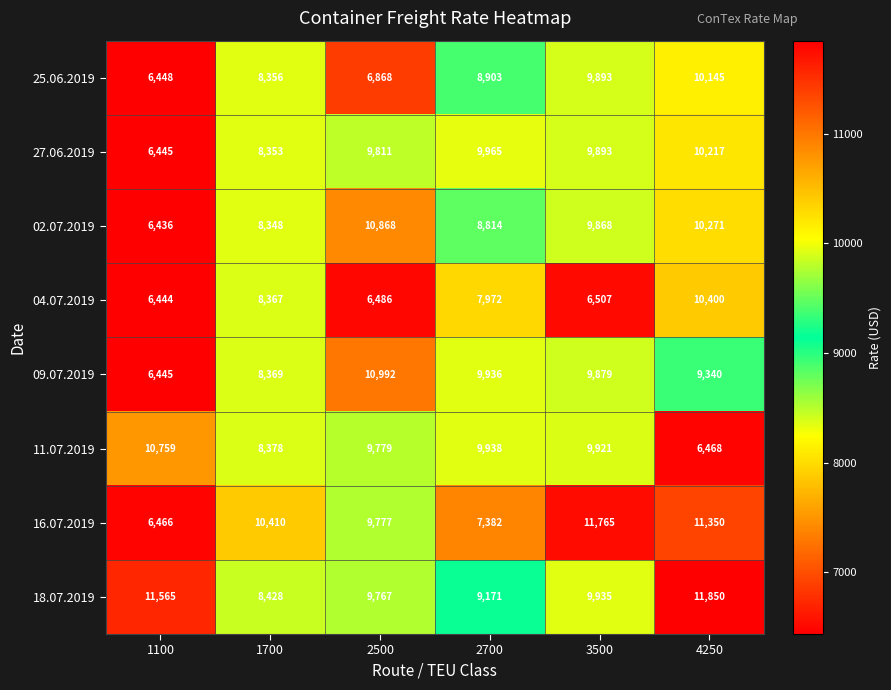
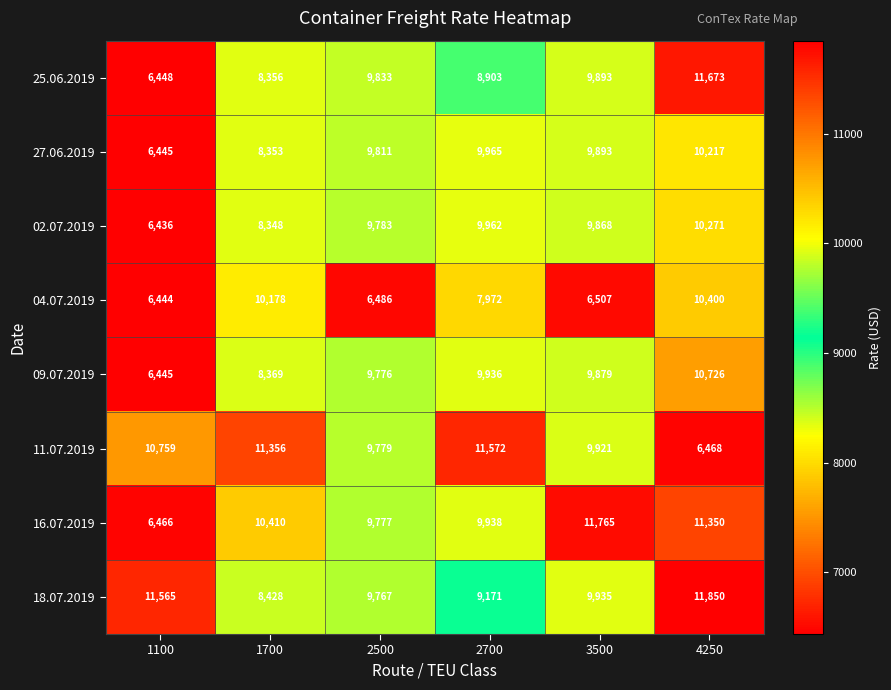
25.06.2019, 2500: 6,868 -> 9,833
25.06.2019, 4250: 10,145 -> 11,673
02.07.2019, 2500: 10,868 -> 9,783
02.07.2019, 2700: 8,814 -> 9,962
04.07.2019, 1700: 8,367 -> 10,178
09.07.2019, 2500: 10,992 -> 9,776
09.07.2019, 4250: 9,340 -> 10,726
11.07.2019, 1700: 8,378 -> 11,356
11.07.2019, 2700: 9,938 -> 11,572
16.07.2019, 2700: 7,382 -> 9,938
